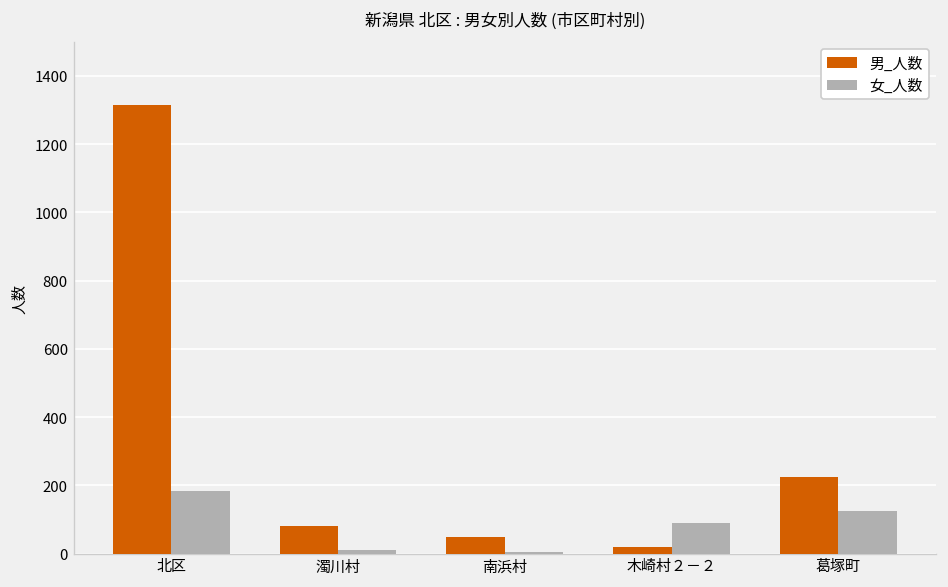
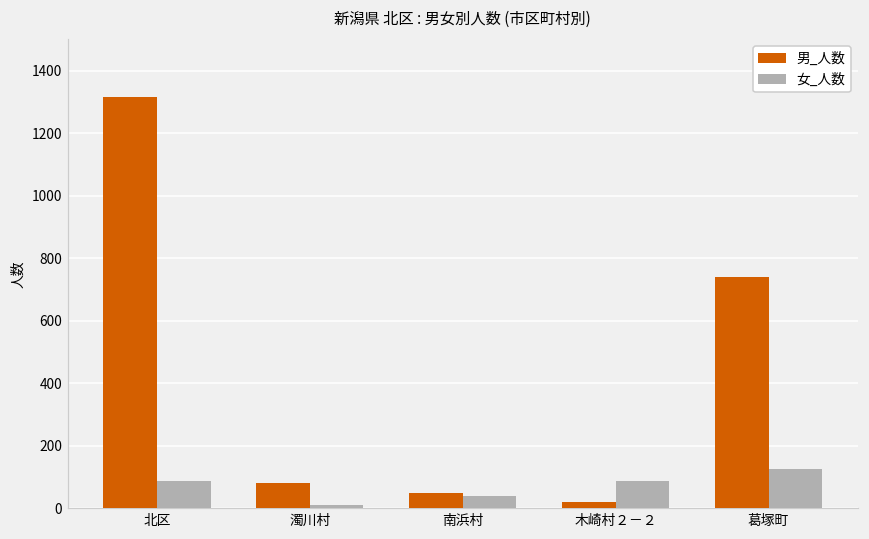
女_人数, 北区: 180 -> 90
女_人数, 南浜村: 0 -> 40
男_人数, 葛塚町: 220 -> 740
